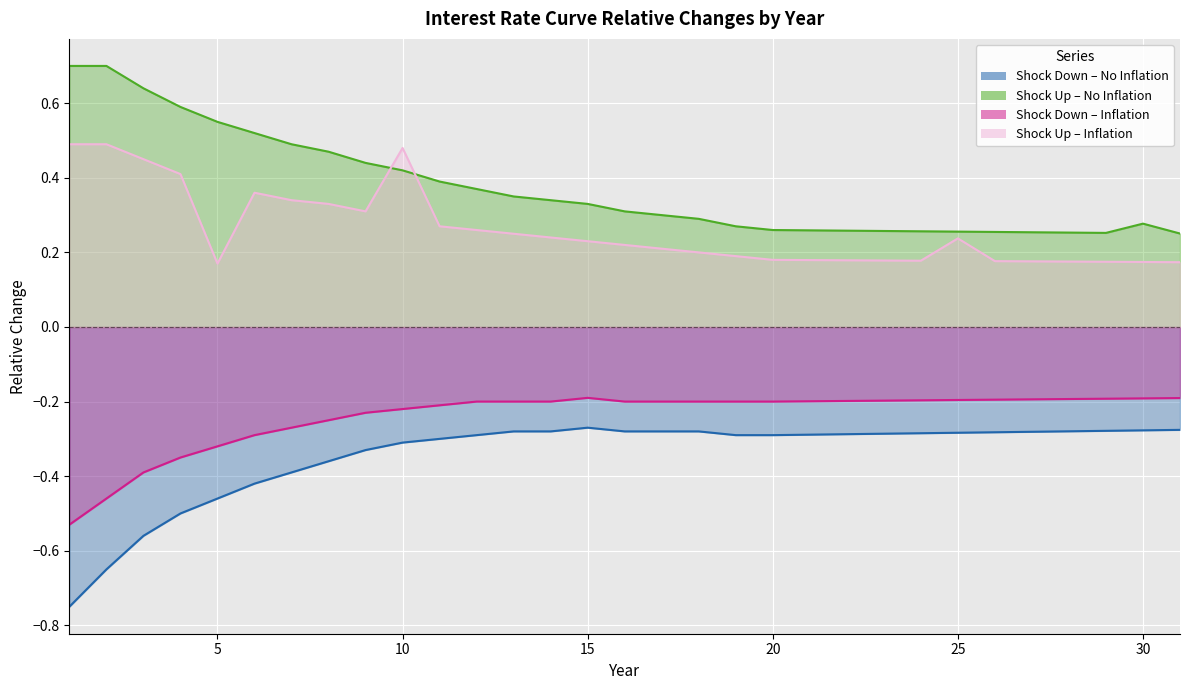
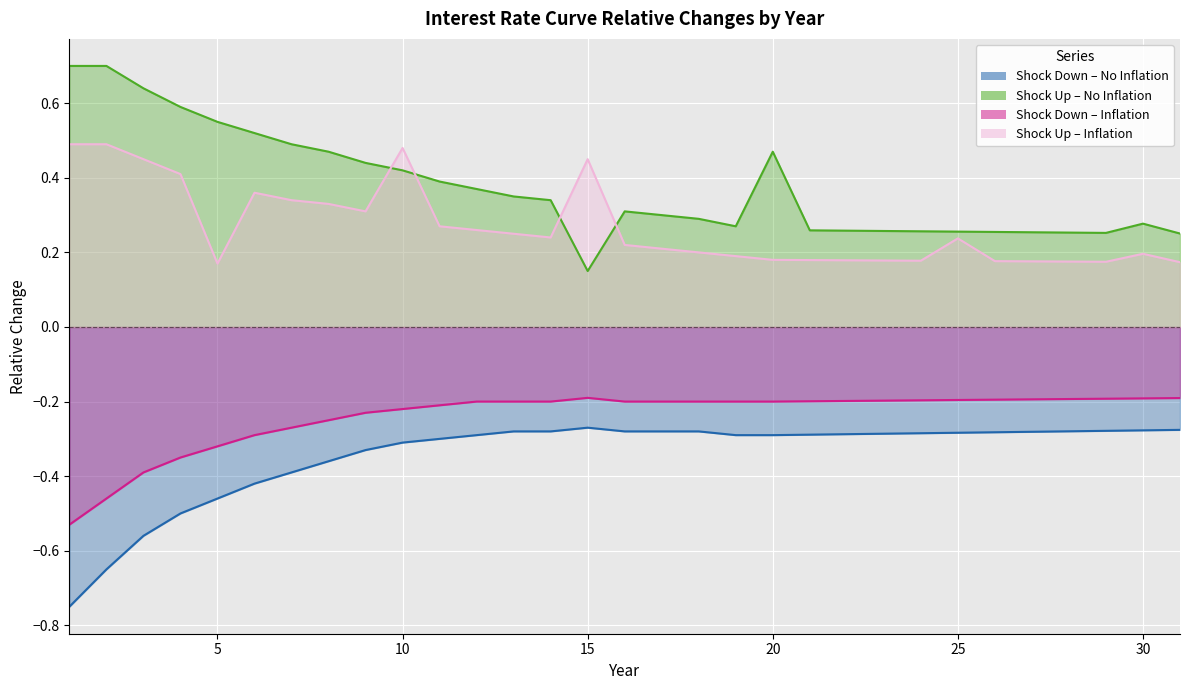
Shock Up – No Inflation, 15: 0.33 -> 0.15
Shock Up – Inflation, 15: 0.23 -> 0.45
Shock Up – No Inflation, 20: 0.26 -> 0.47
Shock Up – Inflation, 30: 0.17 -> 0.20
